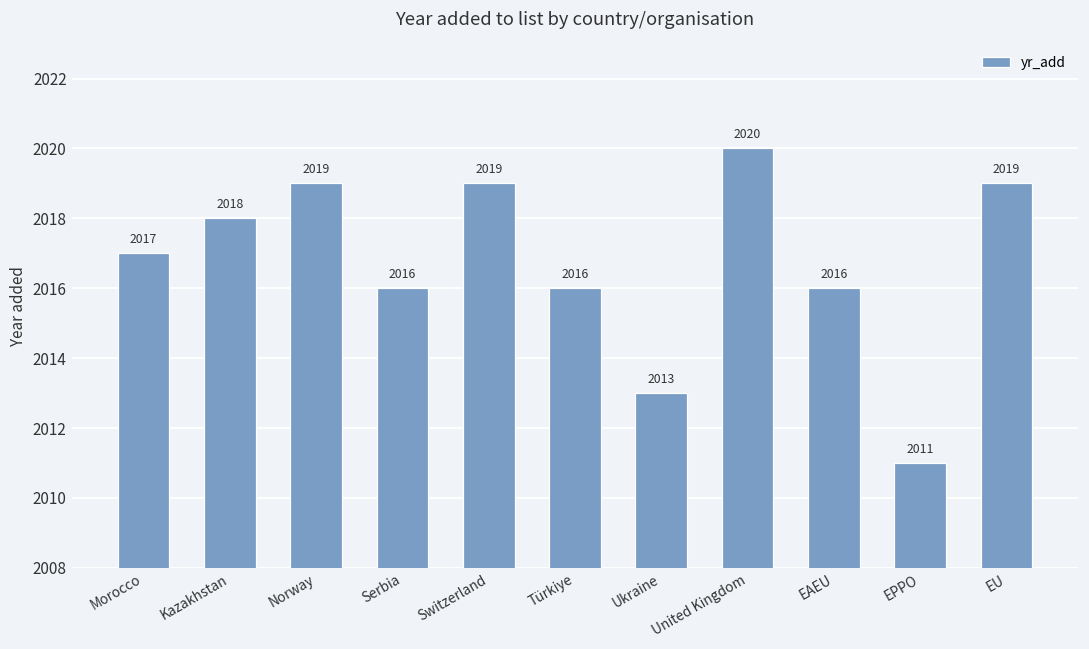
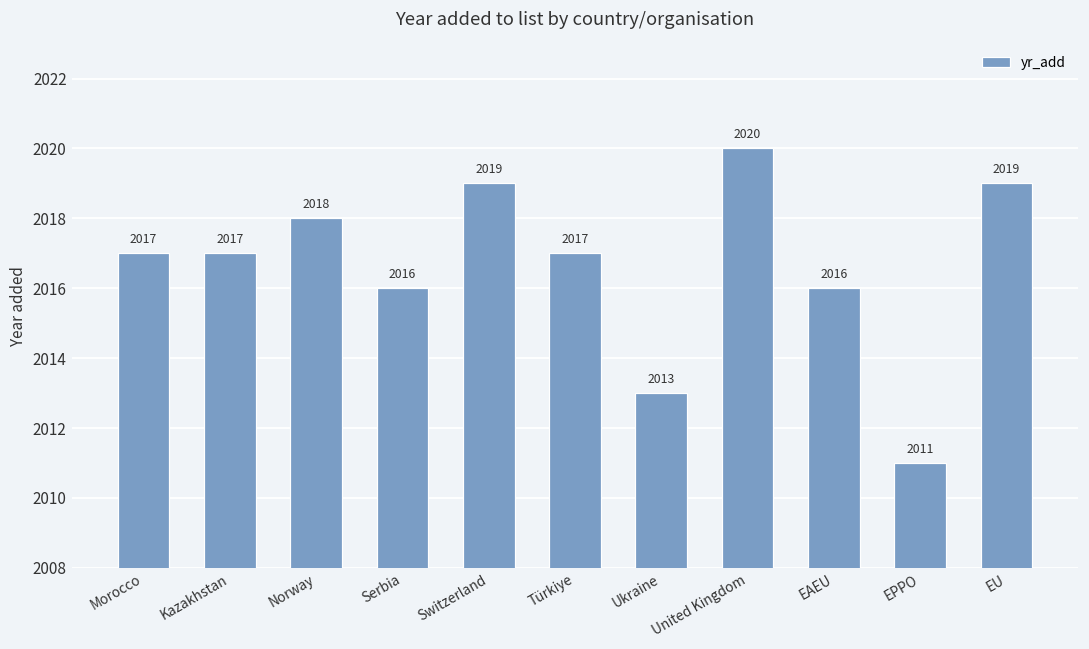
Kazakhstan: 2018 -> 2017
Norway: 2019 -> 2018
Türkiye: 2016 -> 2017
